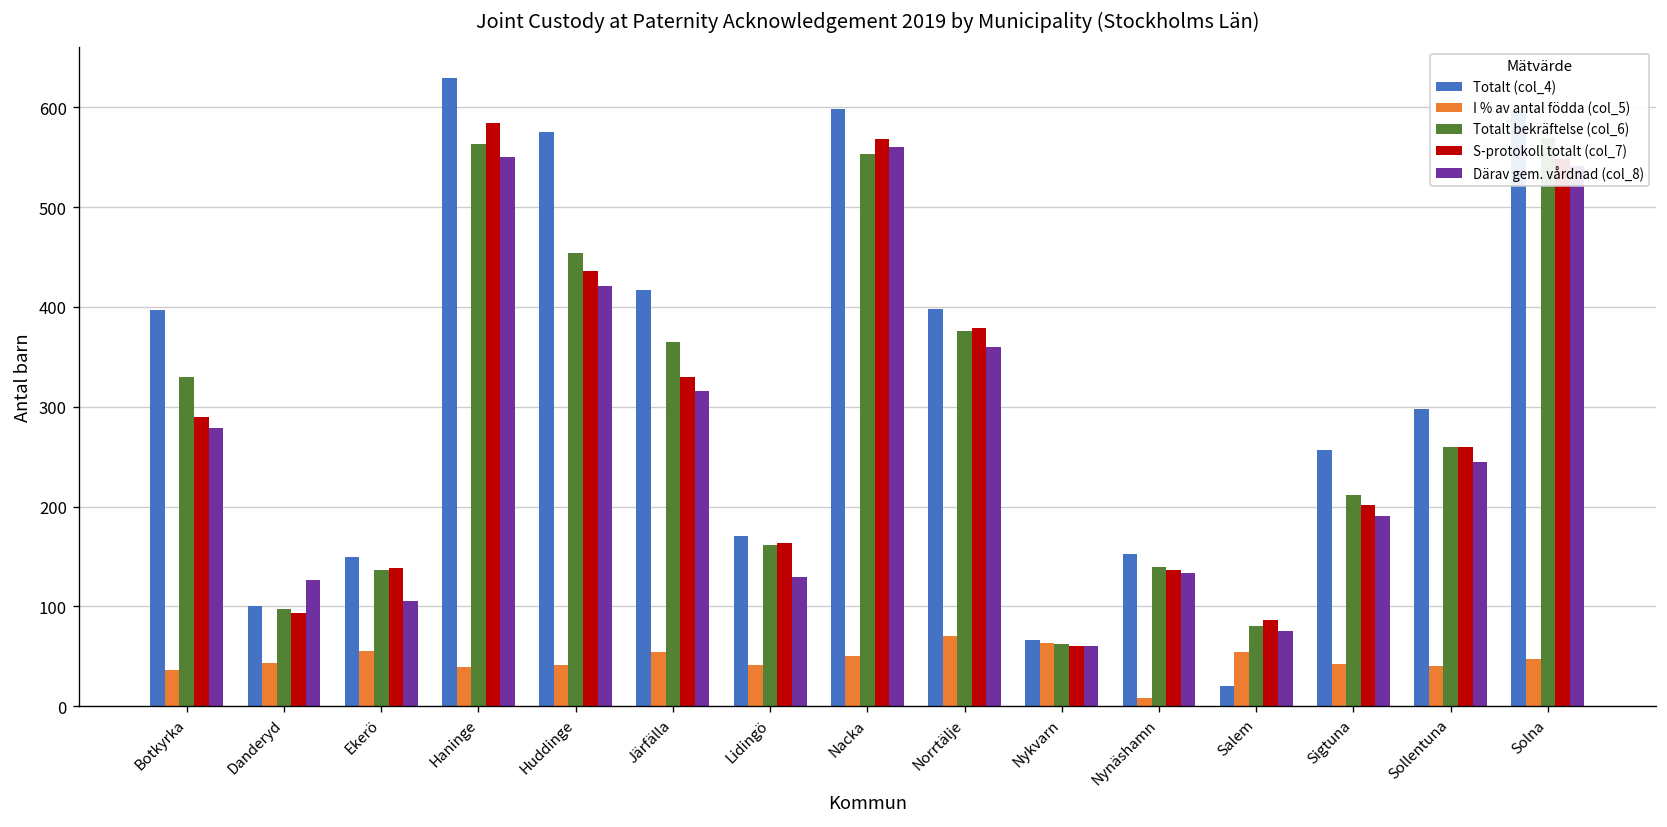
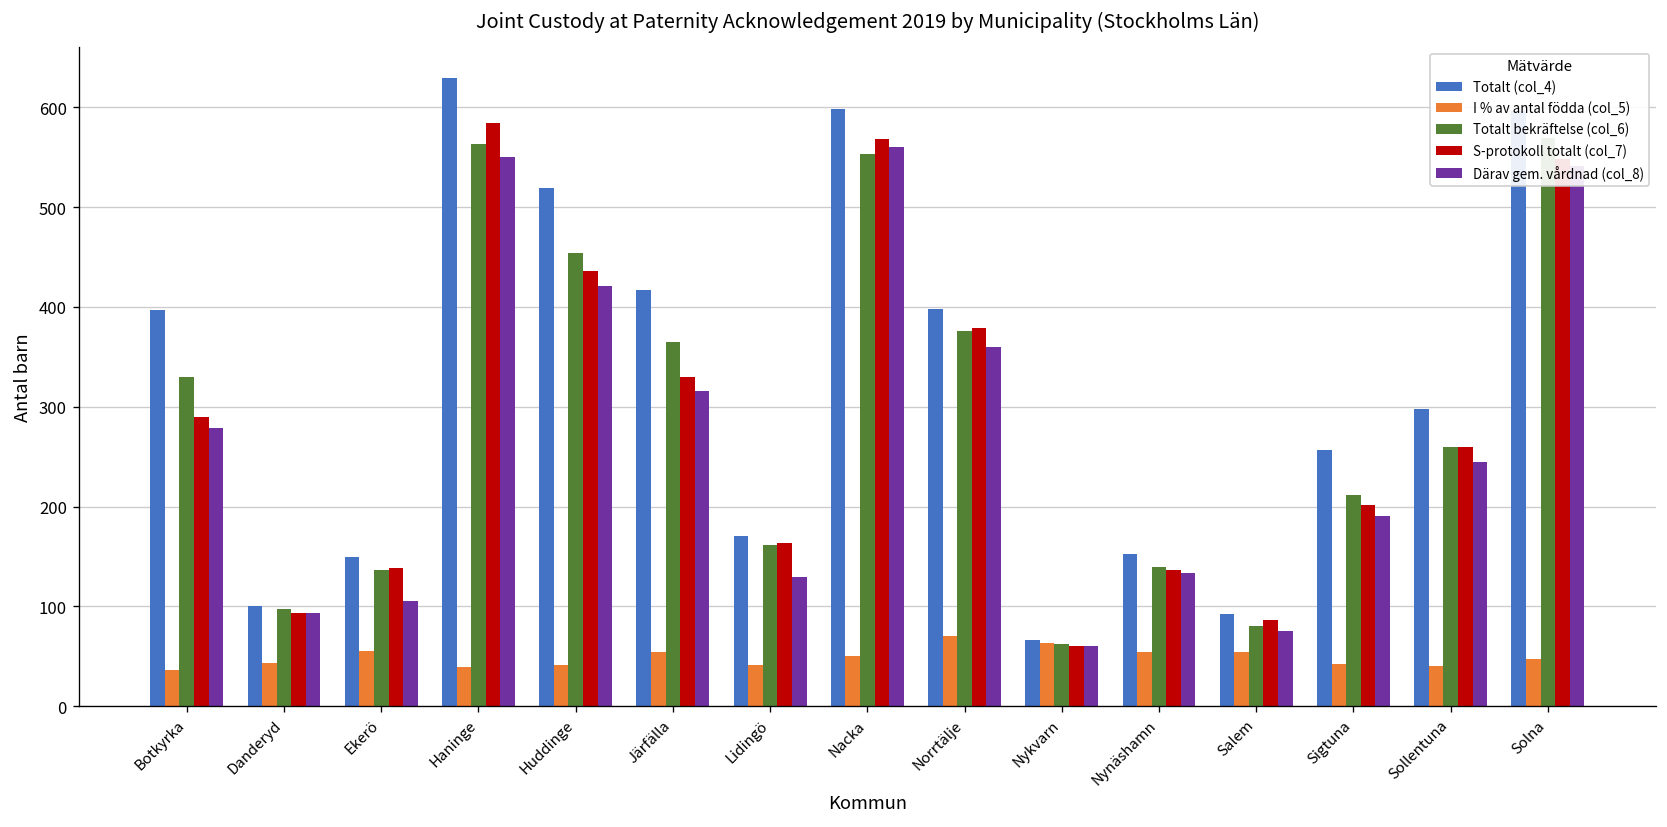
Därav gem. vårdnad (col_8), Danderyd: 130 -> 90
Totalt (col_4), Huddinge: 580 -> 520
I % av antal födda (col_5), Nynäshamn: 10 -> 50
Totalt (col_4), Salem: 20 -> 90
